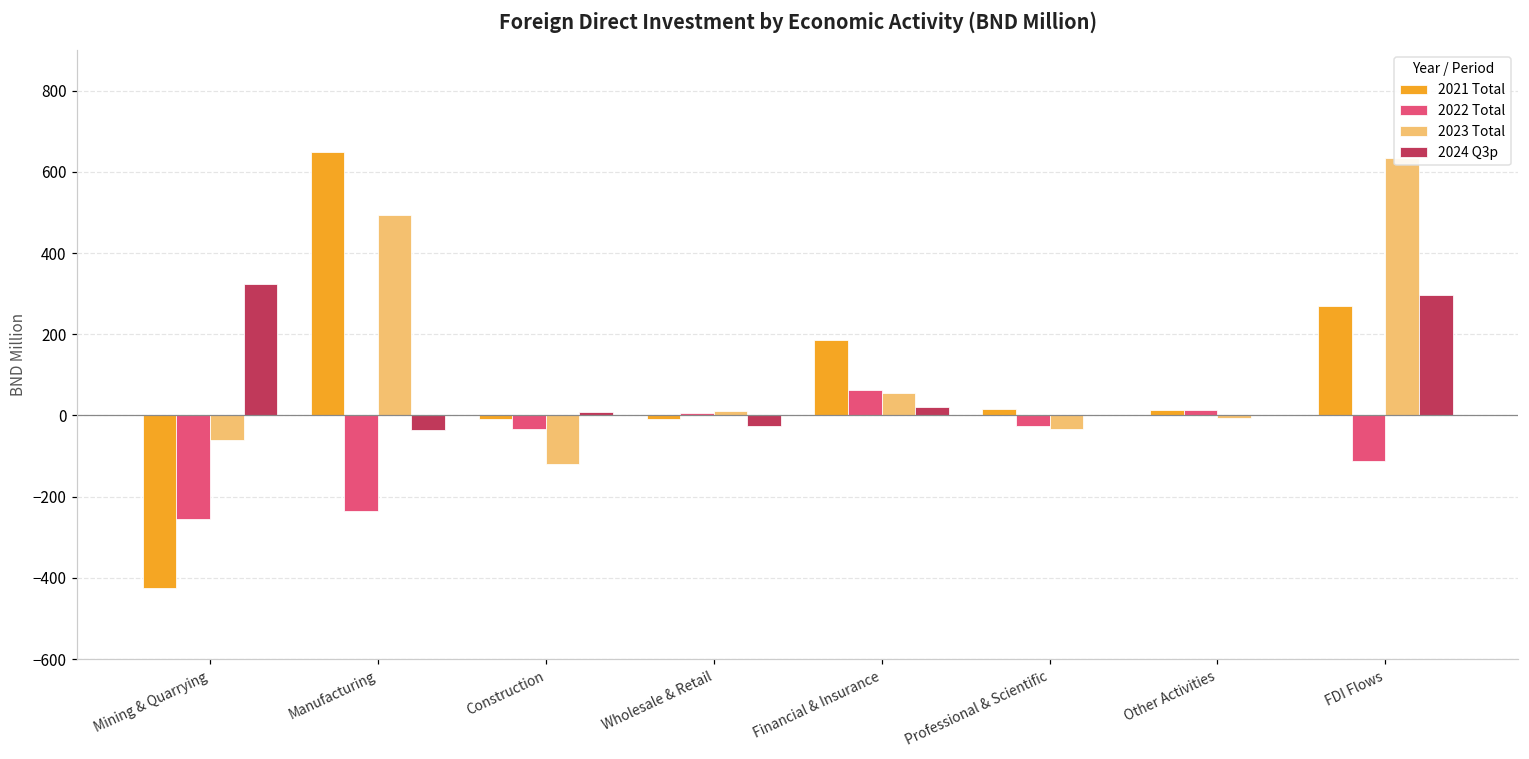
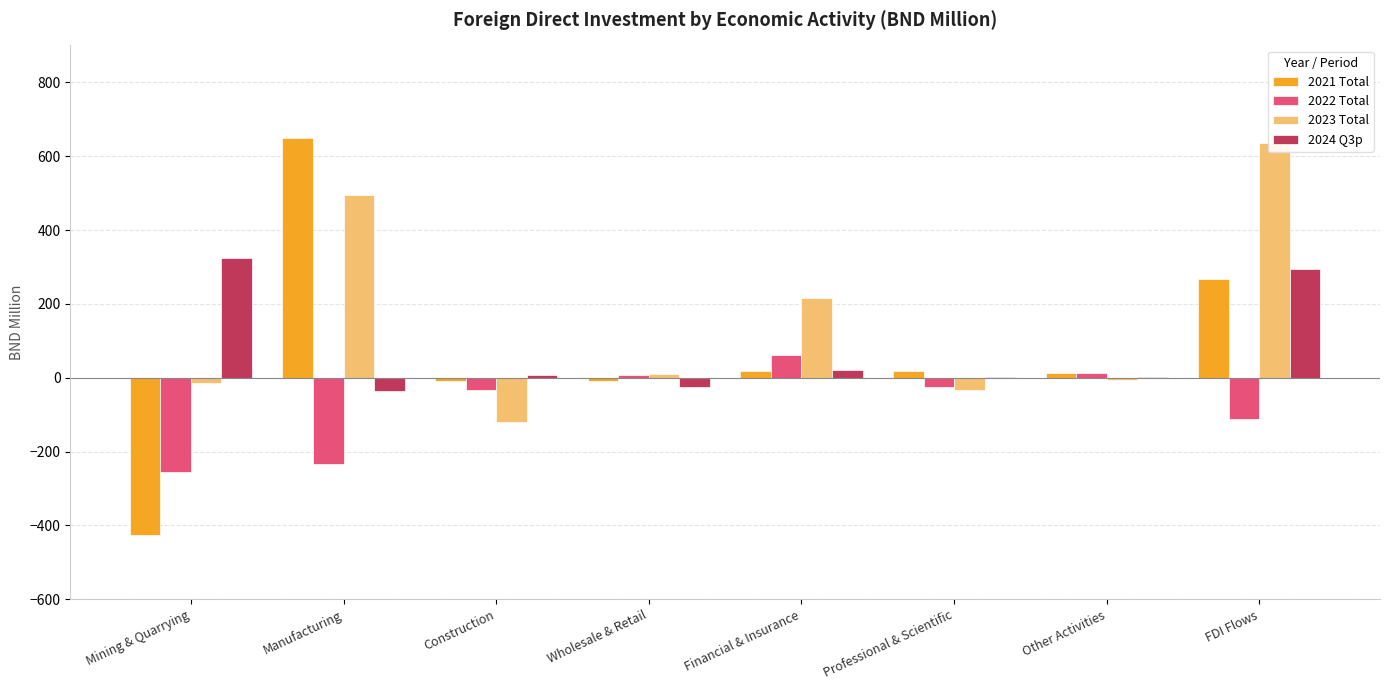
2023 Total, Mining & Quarrying: -60 -> -20
2021 Total, Financial & Insurance: 190 -> 20
2023 Total, Financial & Insurance: 60 -> 220
